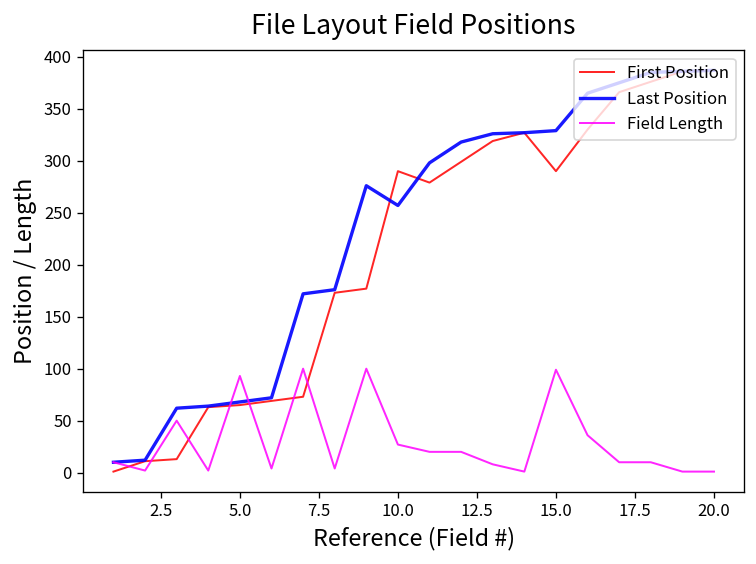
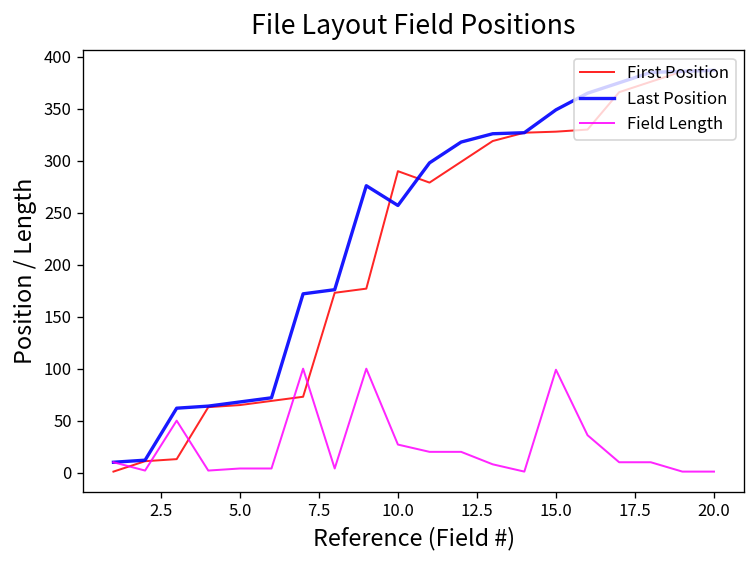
Field Length, 5.0: 90 -> 0
First Position, 15.0: 290 -> 330
Last Position, 15.0: 330 -> 350
